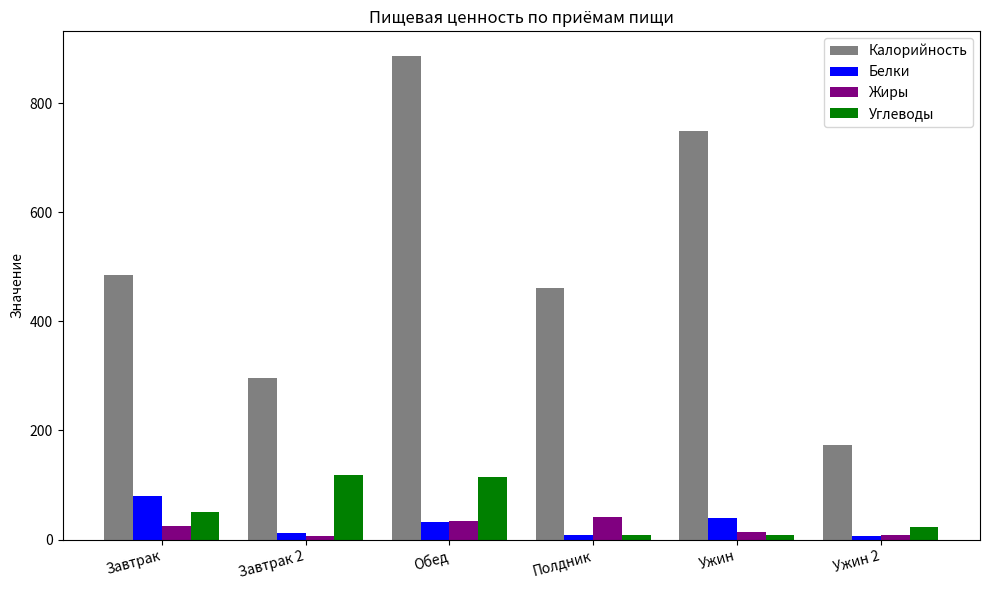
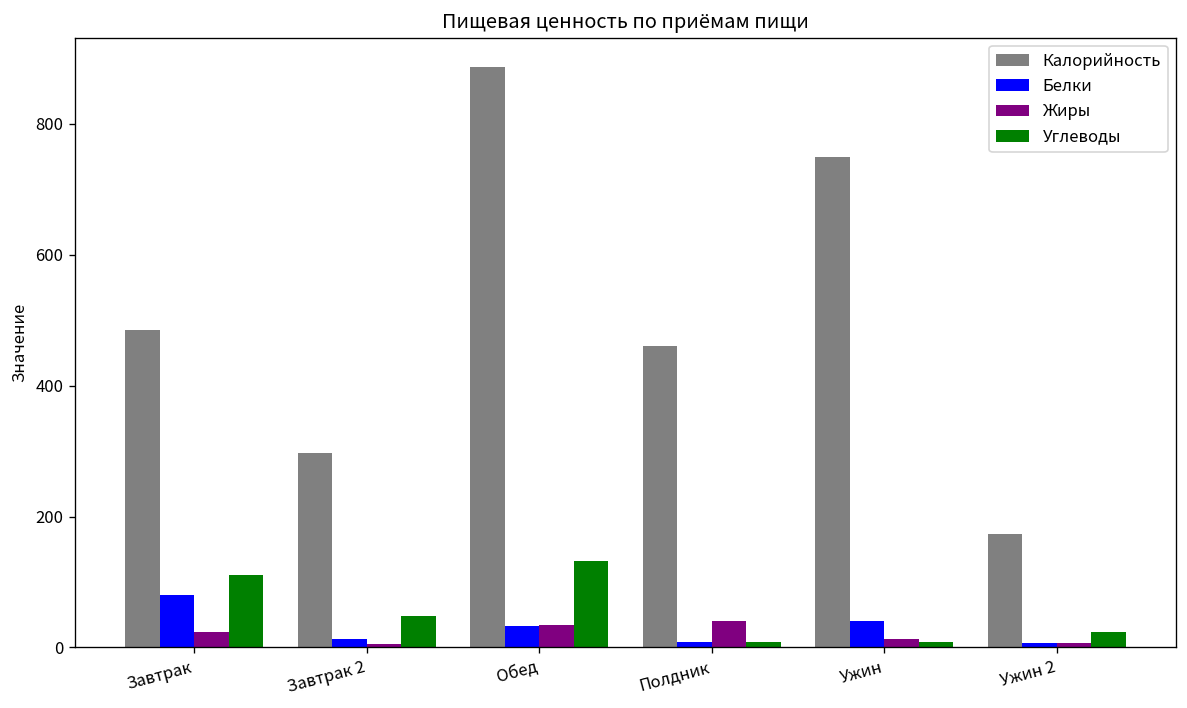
Углеводы, Завтрак: 50 -> 110
Углеводы, Завтрак 2: 120 -> 50
Углеводы, Обед: 110 -> 130
